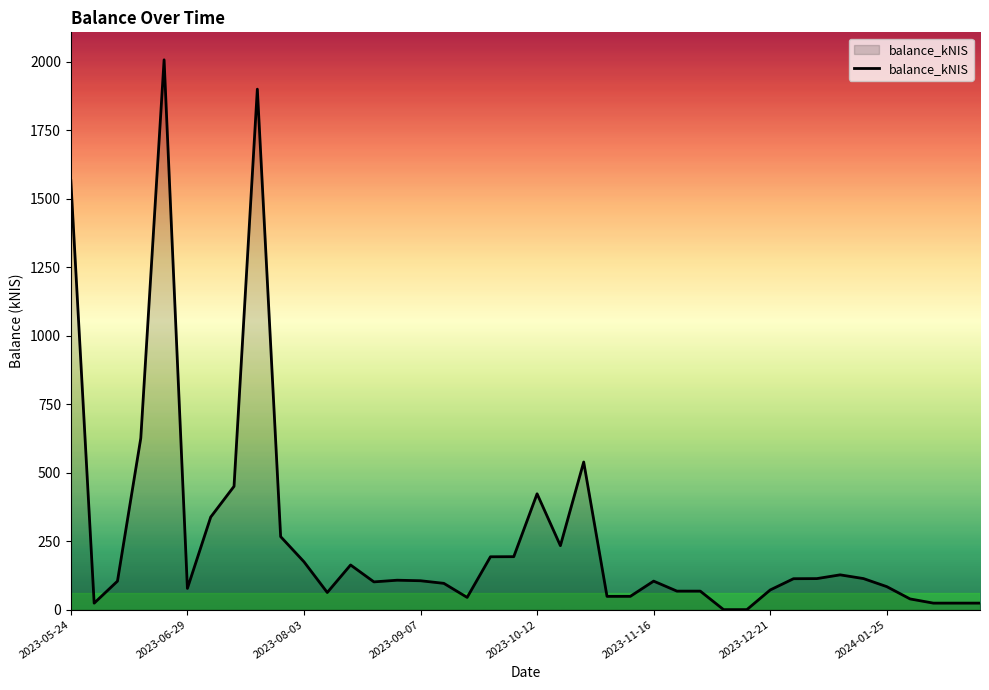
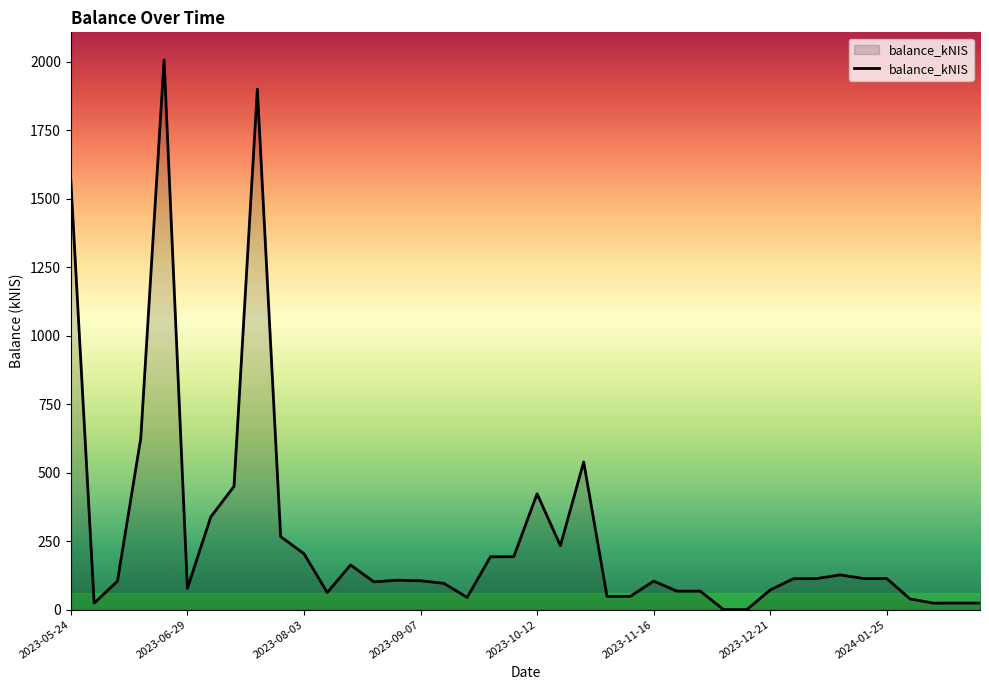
2023-08-03: 170 -> 200
2024-01-25: 80 -> 110
